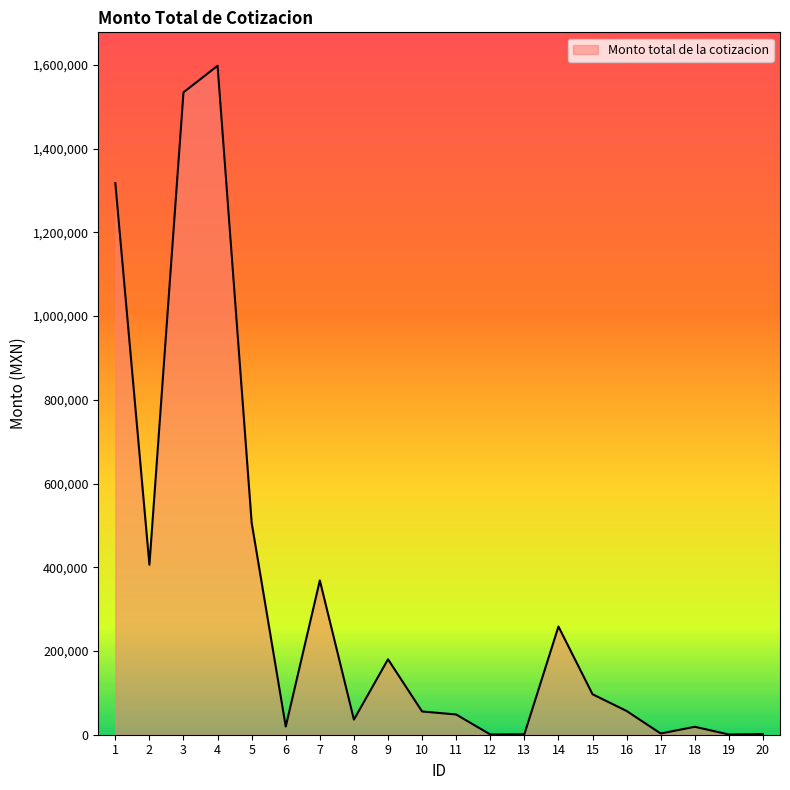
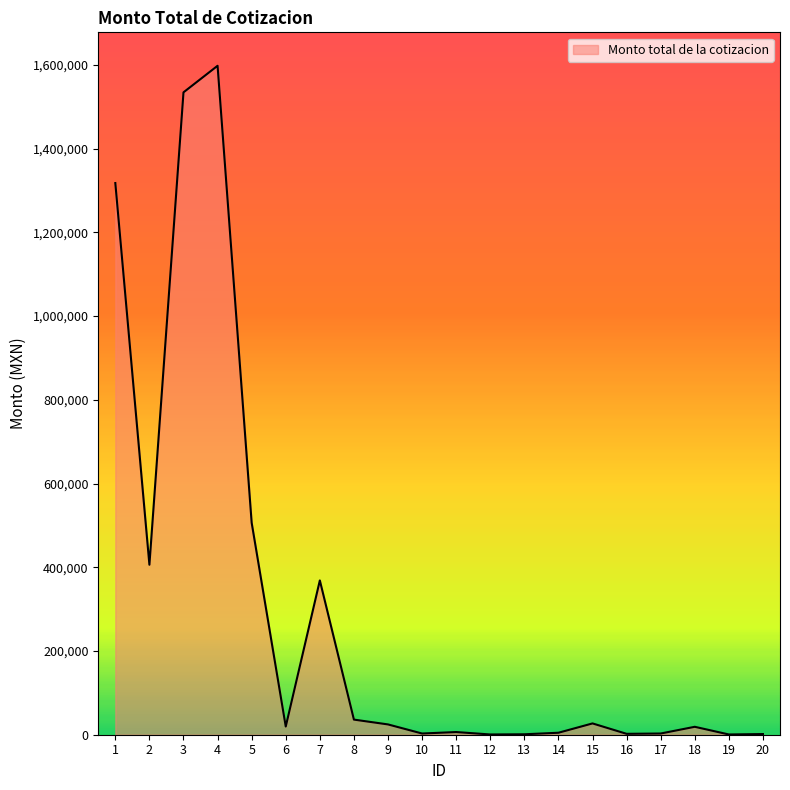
9: 180,000 -> 20,000
10: 60,000 -> 0
11: 50,000 -> 10,000
14: 260,000 -> 0
15: 100,000 -> 30,000
16: 60,000 -> 0
